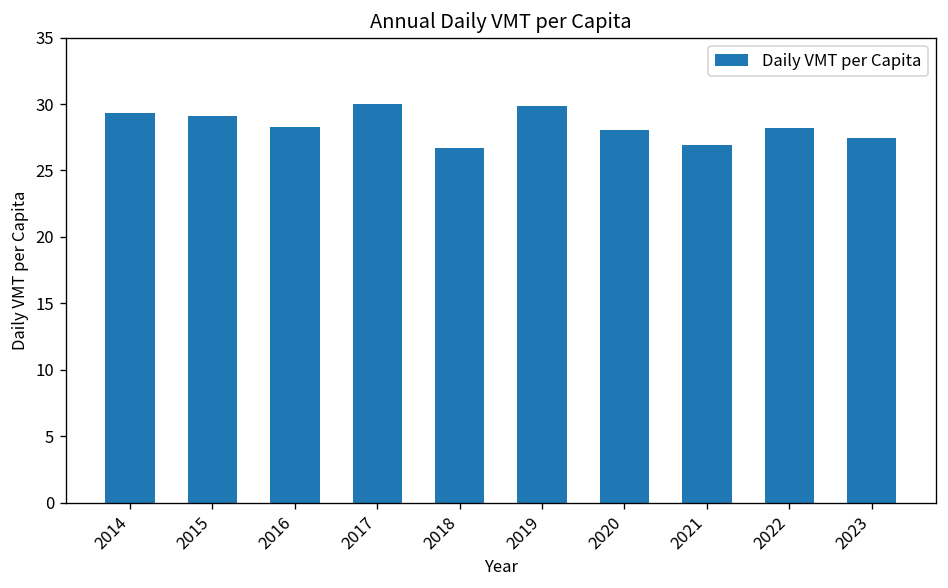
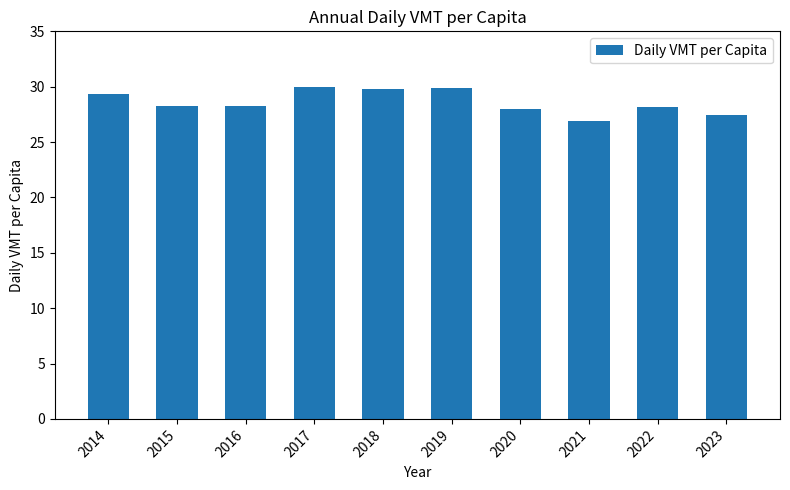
2015: 29.1 -> 28.3
2018: 26.7 -> 29.8
